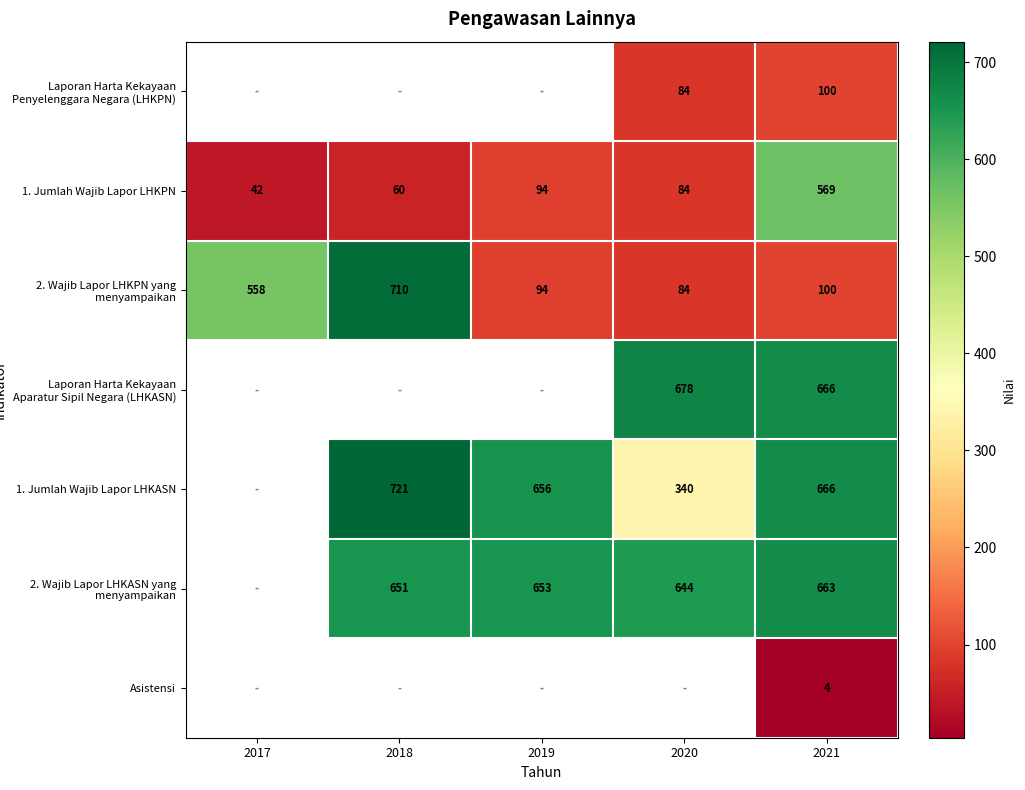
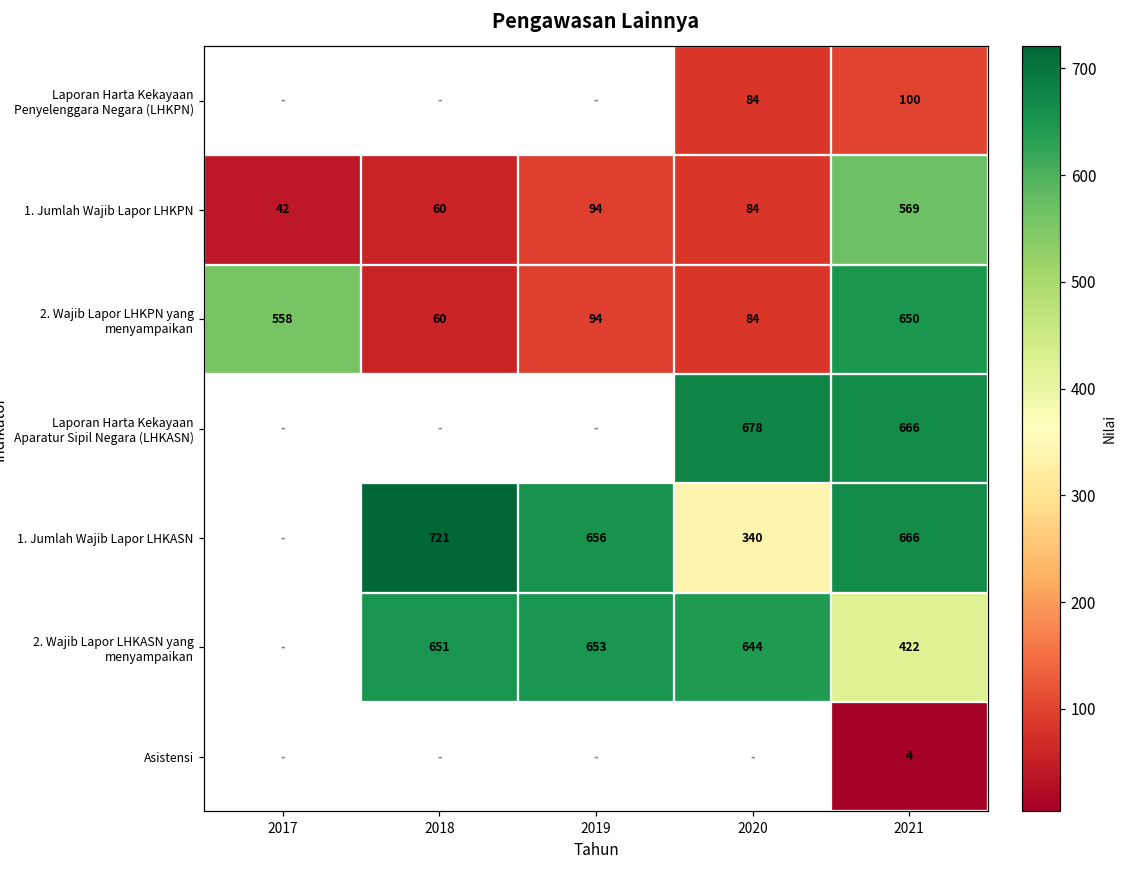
2. Wajib Lapor LHKPN yang menyampaikan, 2018: 710 -> 60
2. Wajib Lapor LHKPN yang menyampaikan, 2021: 100 -> 650
2. Wajib Lapor LHKASN yang menyampaikan, 2021: 663 -> 422
